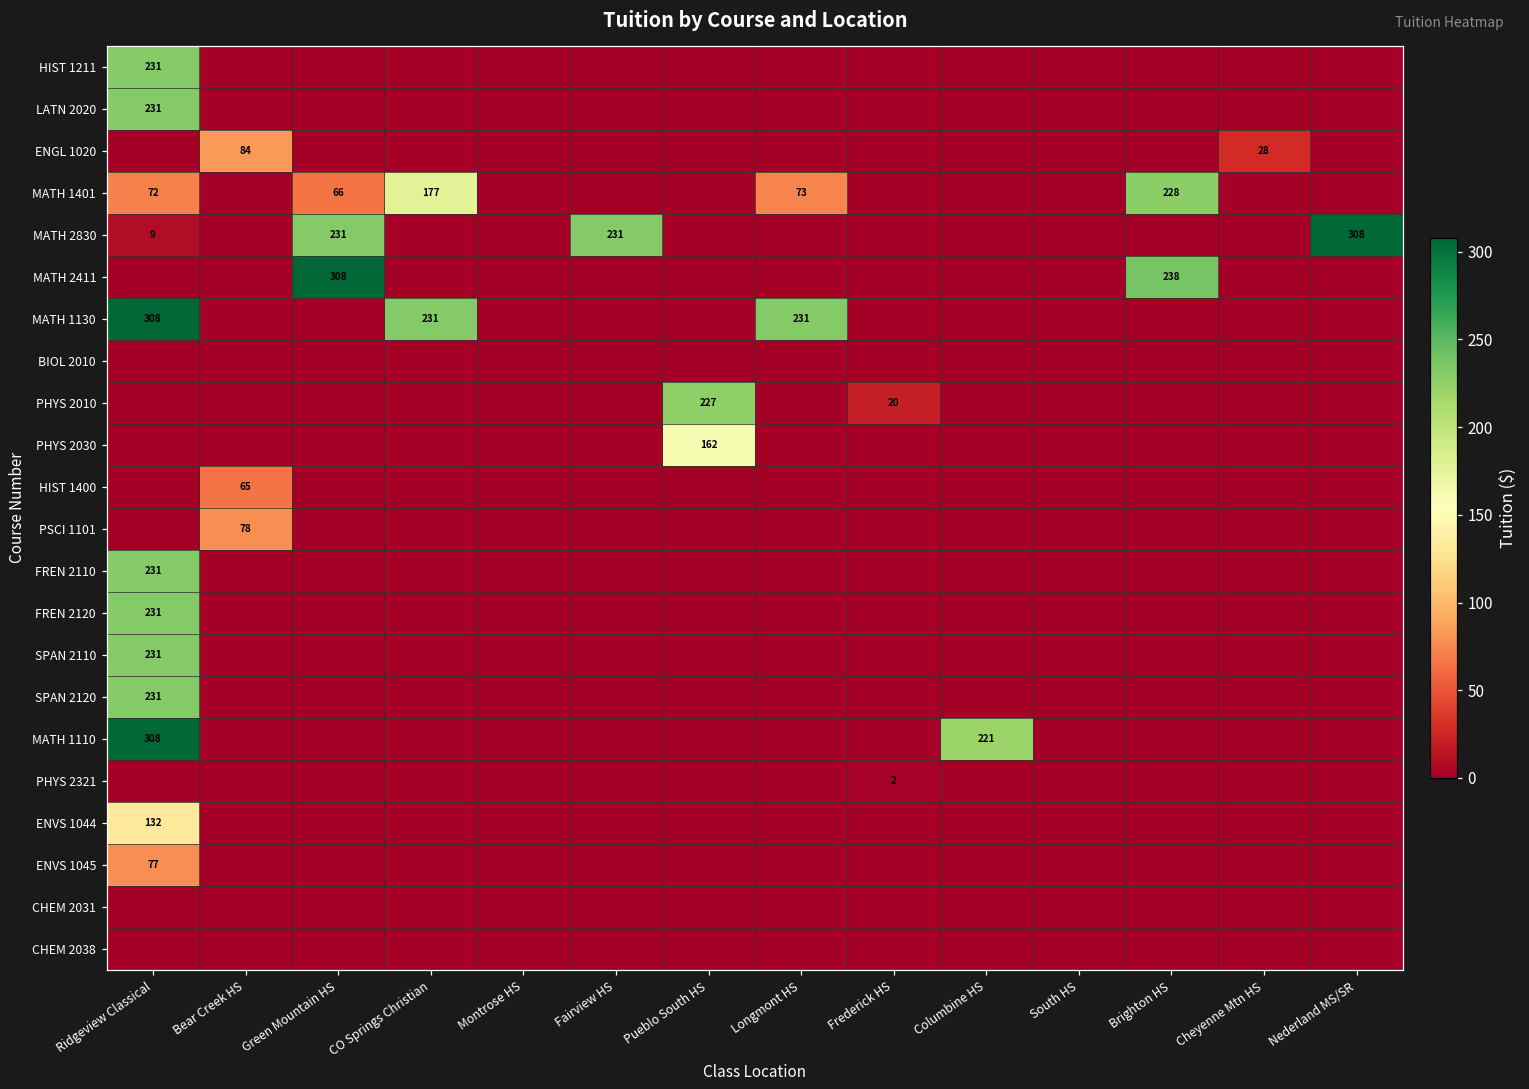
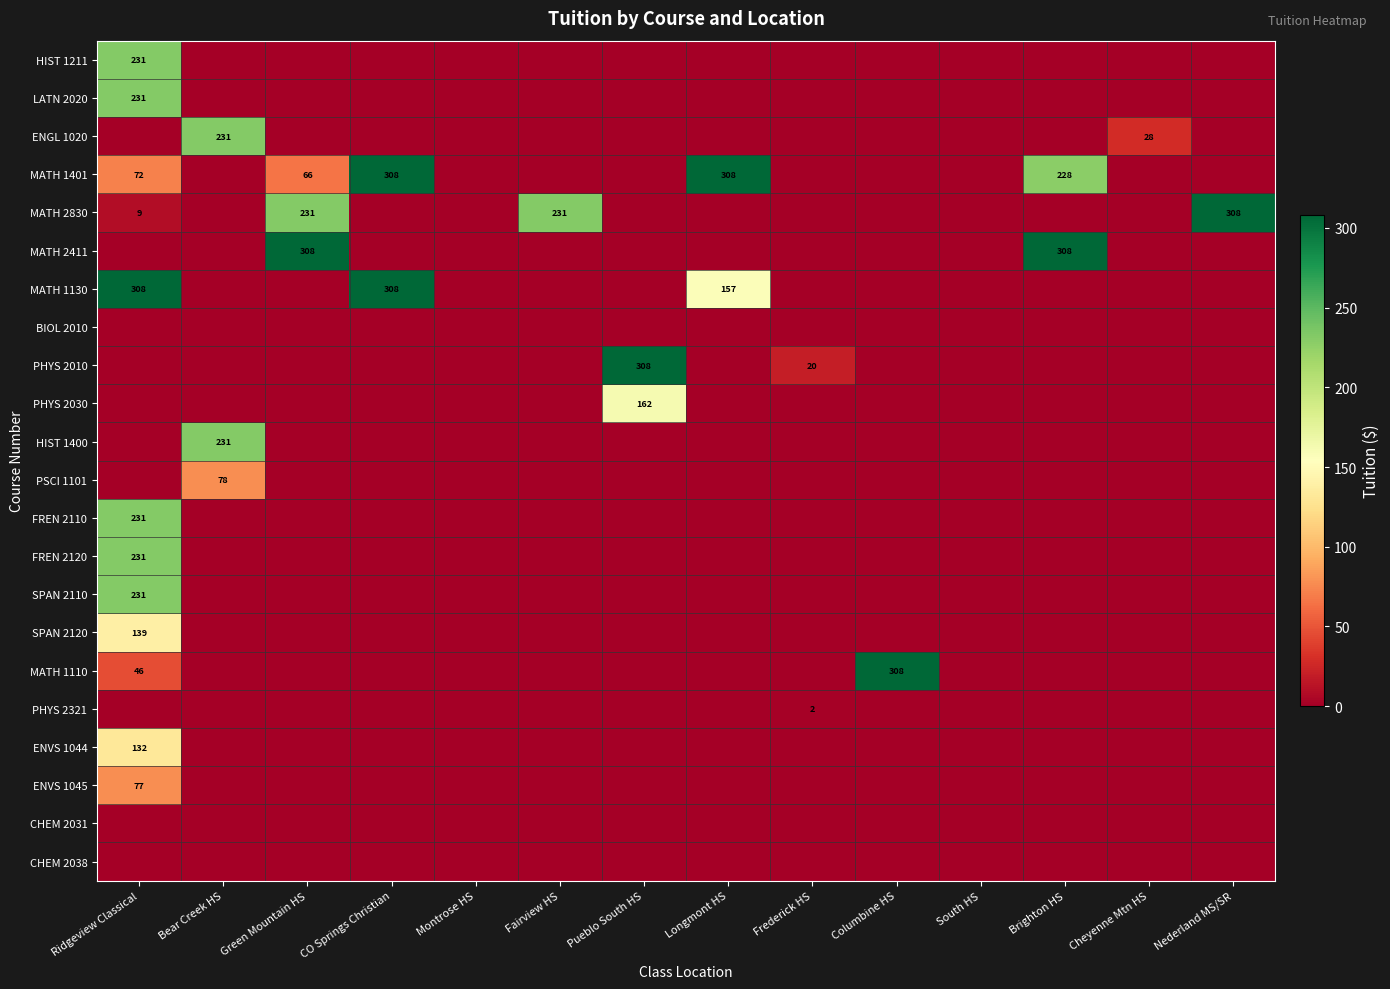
ENGL 1020, Bear Creek HS: 84 -> 231
MATH 1401, CO Springs Christian: 177 -> 308
MATH 1401, Longmont HS: 73 -> 308
MATH 2411, Brighton HS: 238 -> 308
MATH 1130, CO Springs Christian: 231 -> 308
MATH 1130, Longmont HS: 231 -> 157
PHYS 2010, Pueblo South HS: 227 -> 308
HIST 1400, Bear Creek HS: 65 -> 231
SPAN 2120, Ridgeview Classical: 231 -> 139
MATH 1110, Ridgeview Classical: 308 -> 46
MATH 1110, Columbine HS: 221 -> 308
